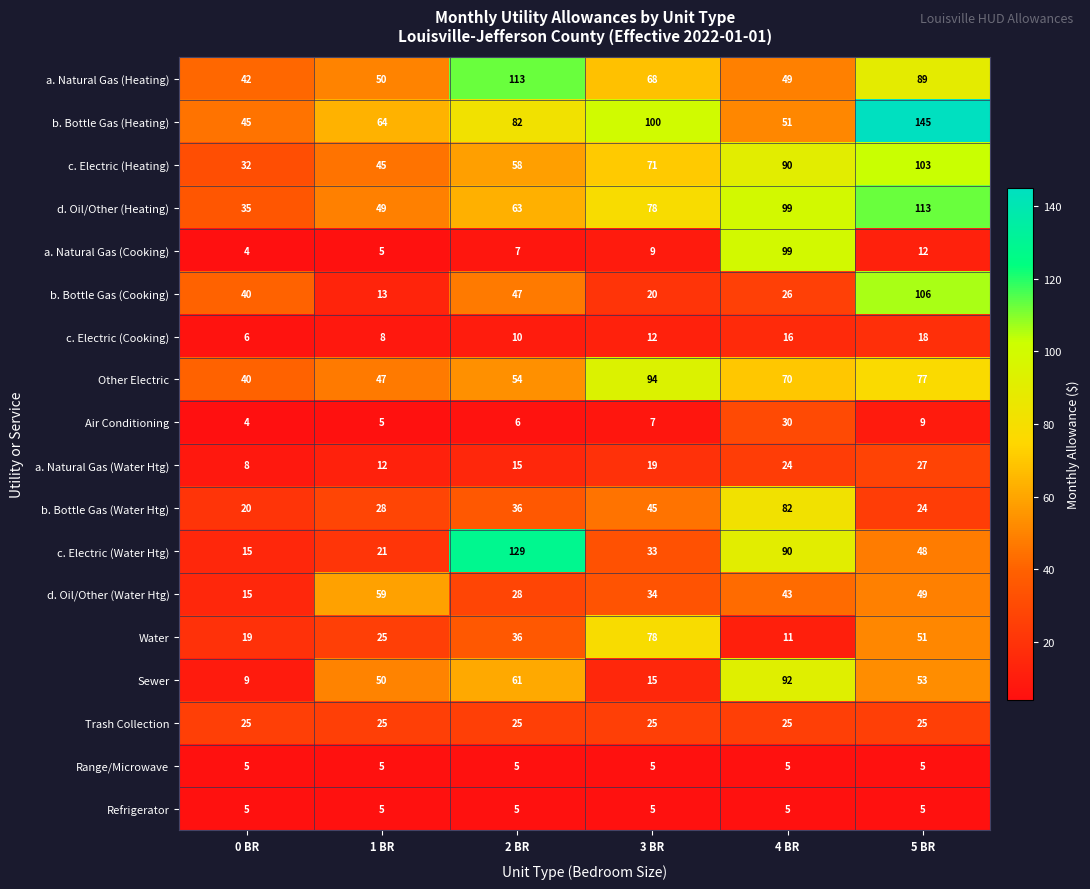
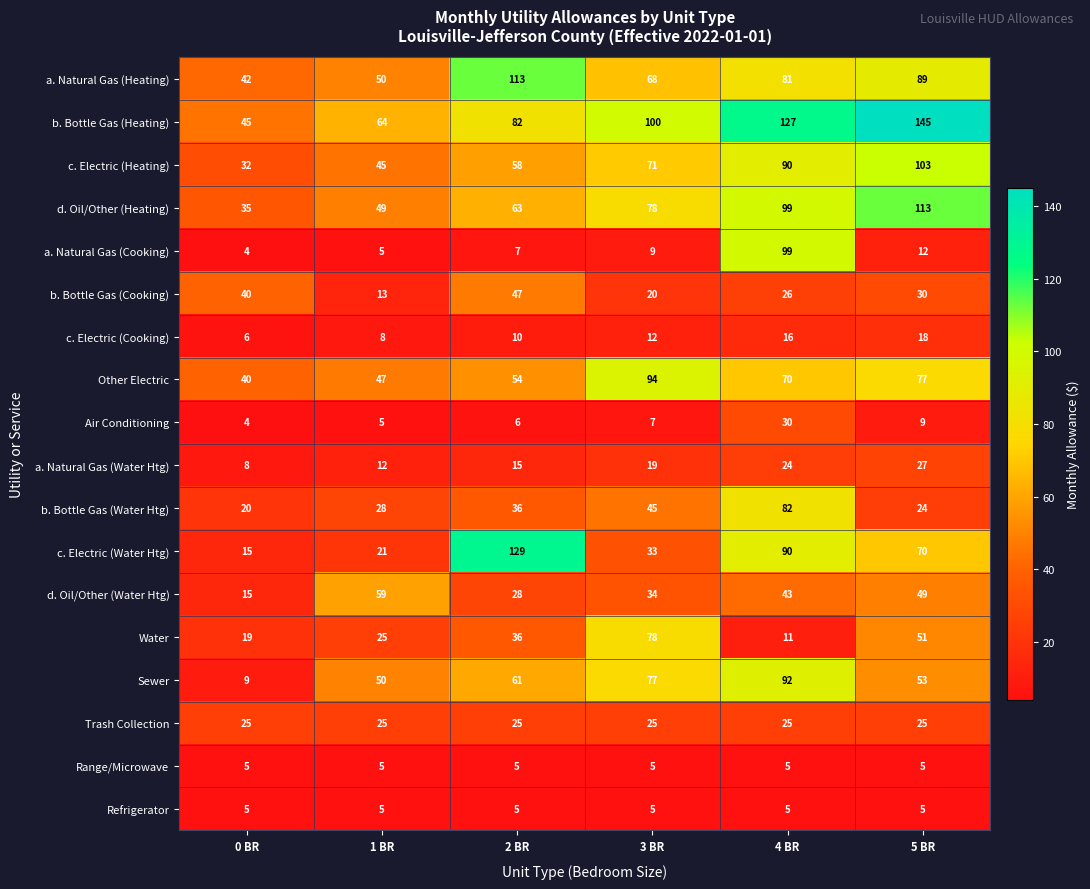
a. Natural Gas (Heating), 4 BR: 49 -> 81
b. Bottle Gas (Heating), 4 BR: 51 -> 127
b. Bottle Gas (Cooking), 5 BR: 106 -> 30
c. Electric (Water Htg), 5 BR: 48 -> 70
Sewer, 3 BR: 15 -> 77
